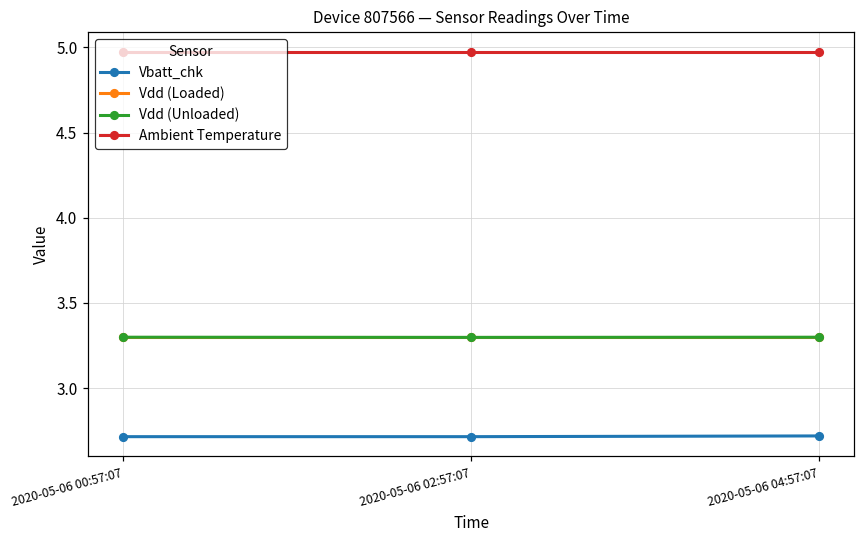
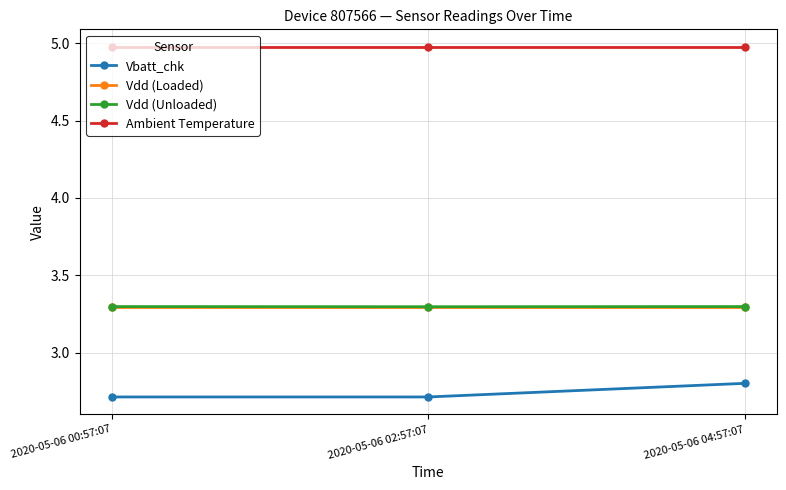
Vbatt_chk, 2020-05-06 04:57:07: 2.72 -> 2.80
